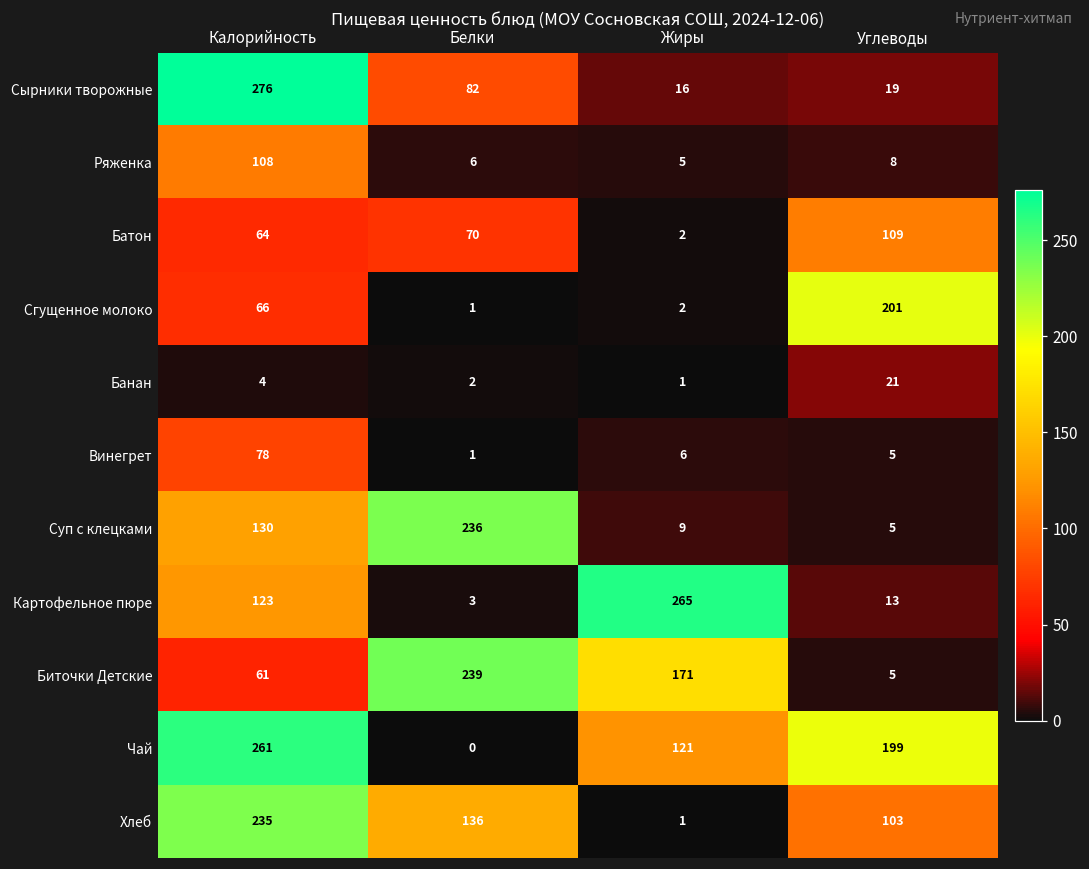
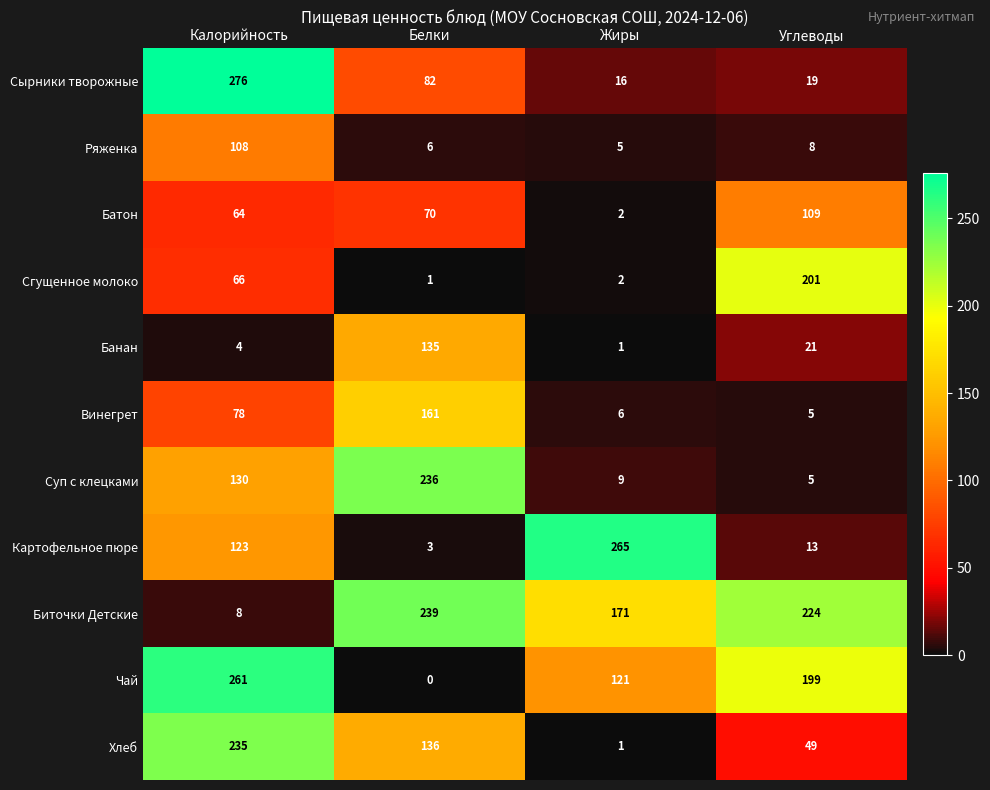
Банан, Белки: 2 -> 135
Винегрет, Белки: 1 -> 161
Биточки Детские, Калорийность: 61 -> 8
Биточки Детские, Углеводы: 5 -> 224
Хлеб, Углеводы: 103 -> 49
